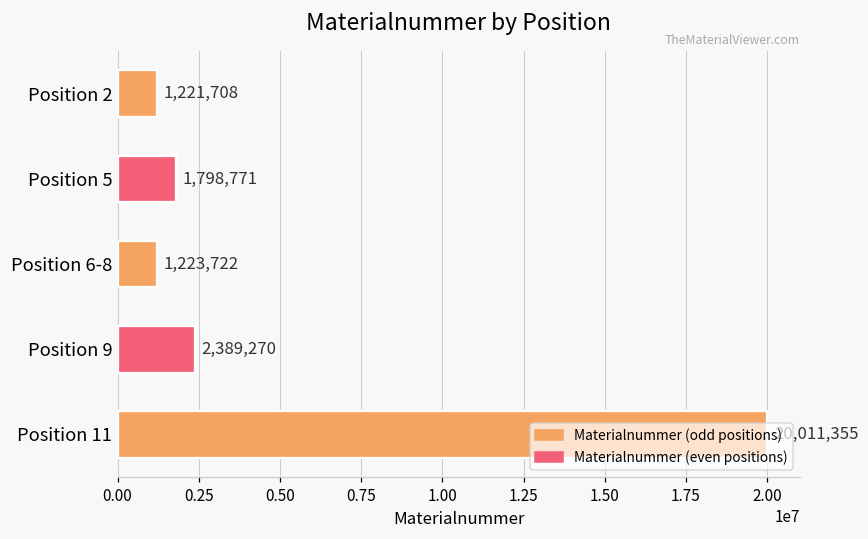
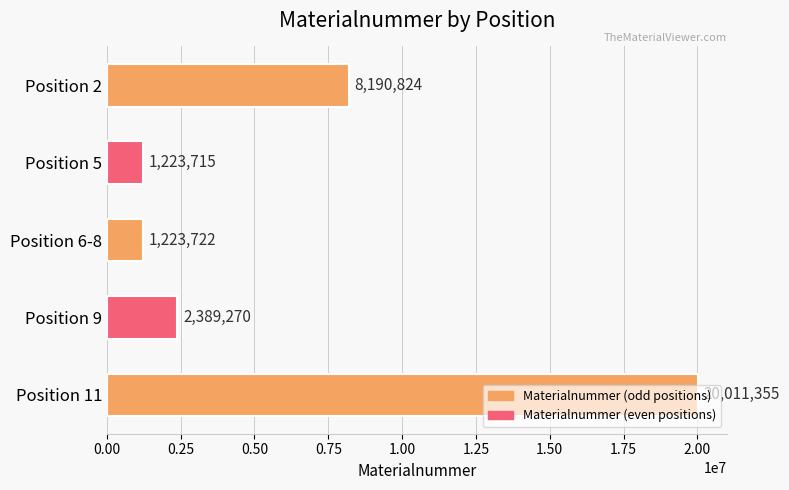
Position 2: 1,221,708 -> 8,190,824
Position 5: 1,798,771 -> 1,223,715
